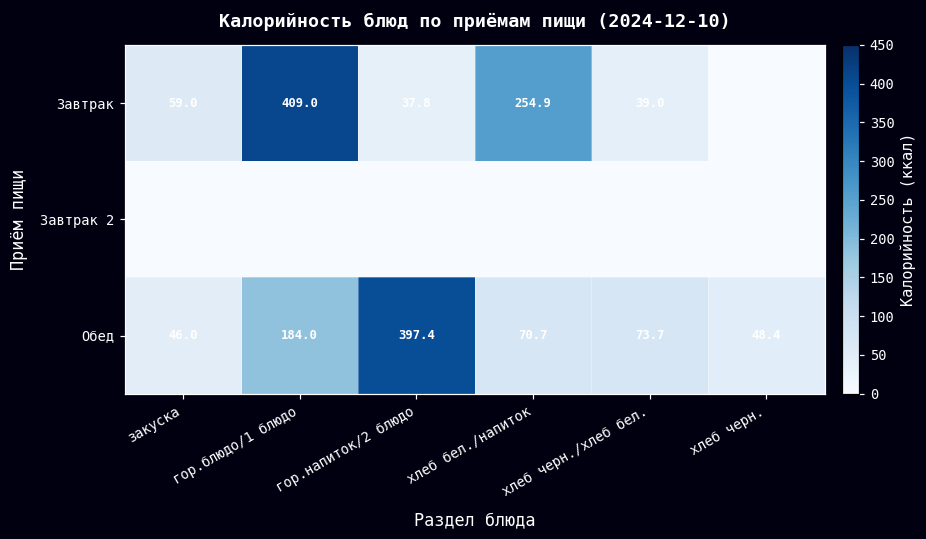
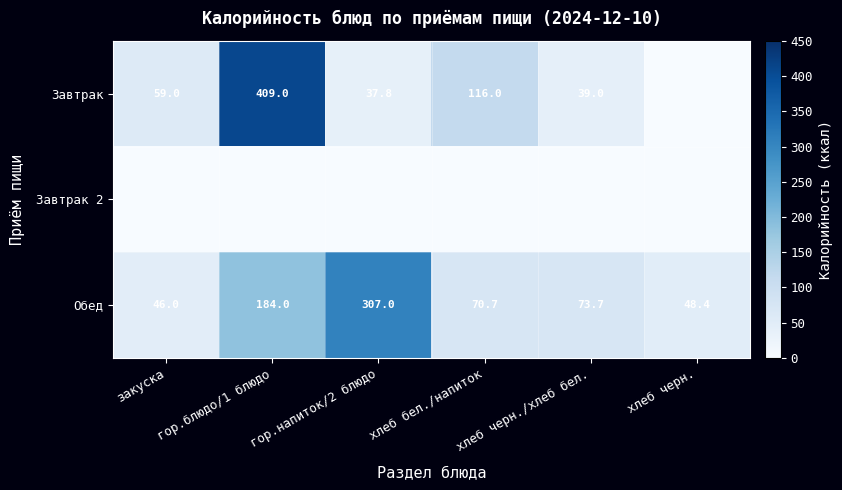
Завтрак, хлеб бел./напиток: 254.9 -> 116.0
Обед, гор.напиток/2 блюдо: 397.4 -> 307.0
